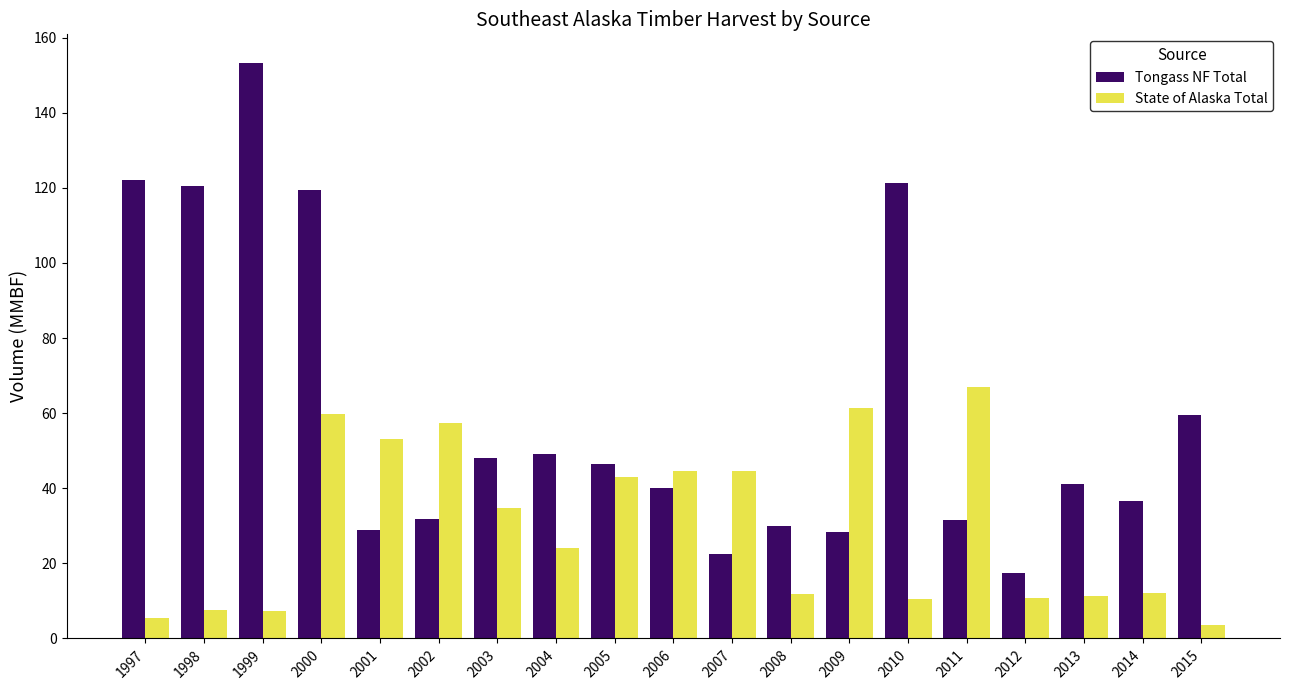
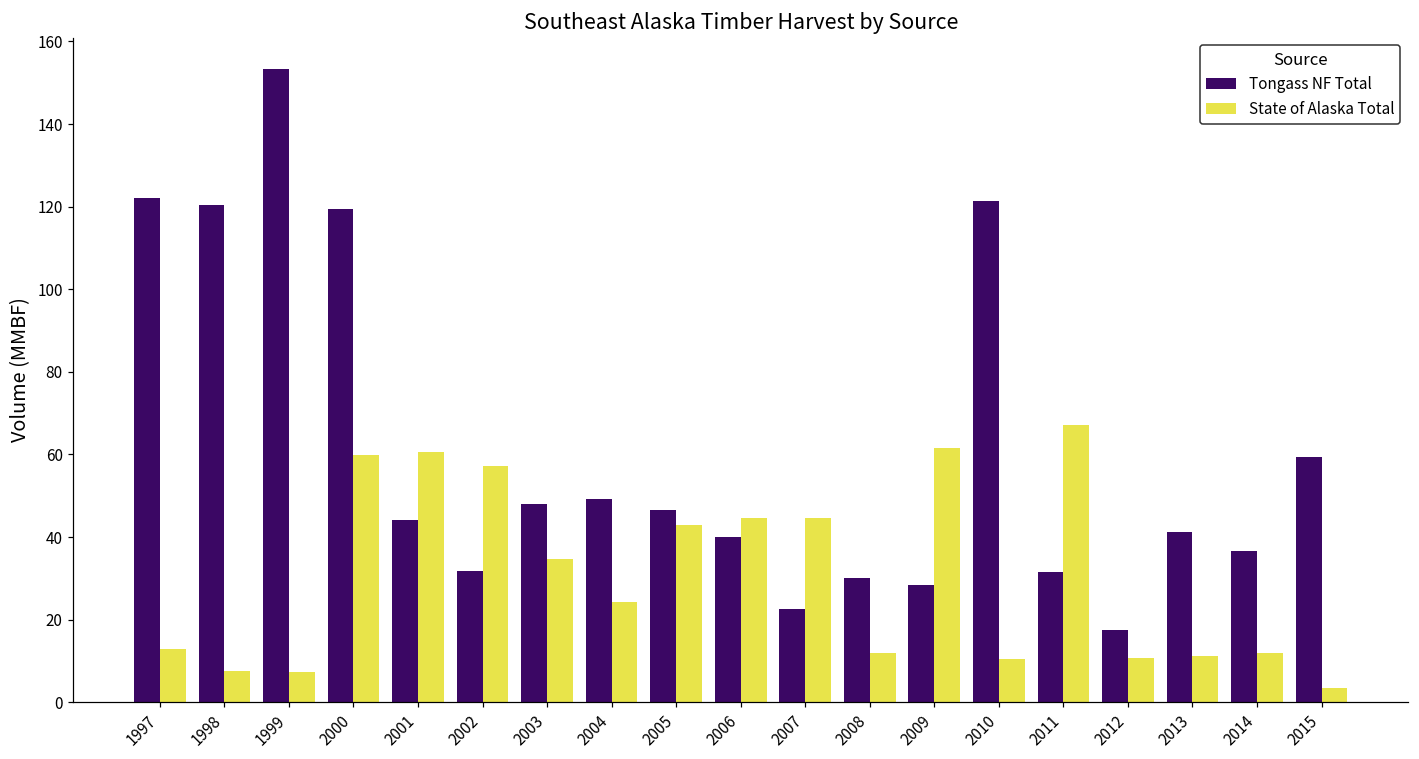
State of Alaska Total, 1997: 6 -> 13
Tongass NF Total, 2001: 29 -> 44
State of Alaska Total, 2001: 53 -> 61
